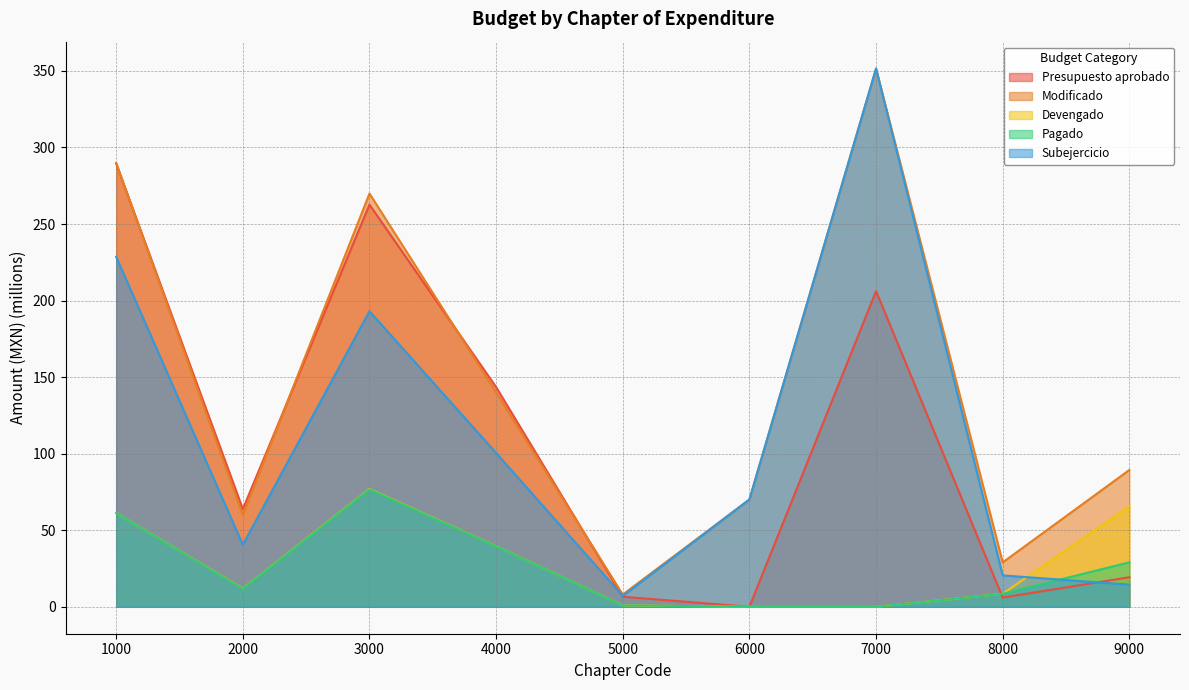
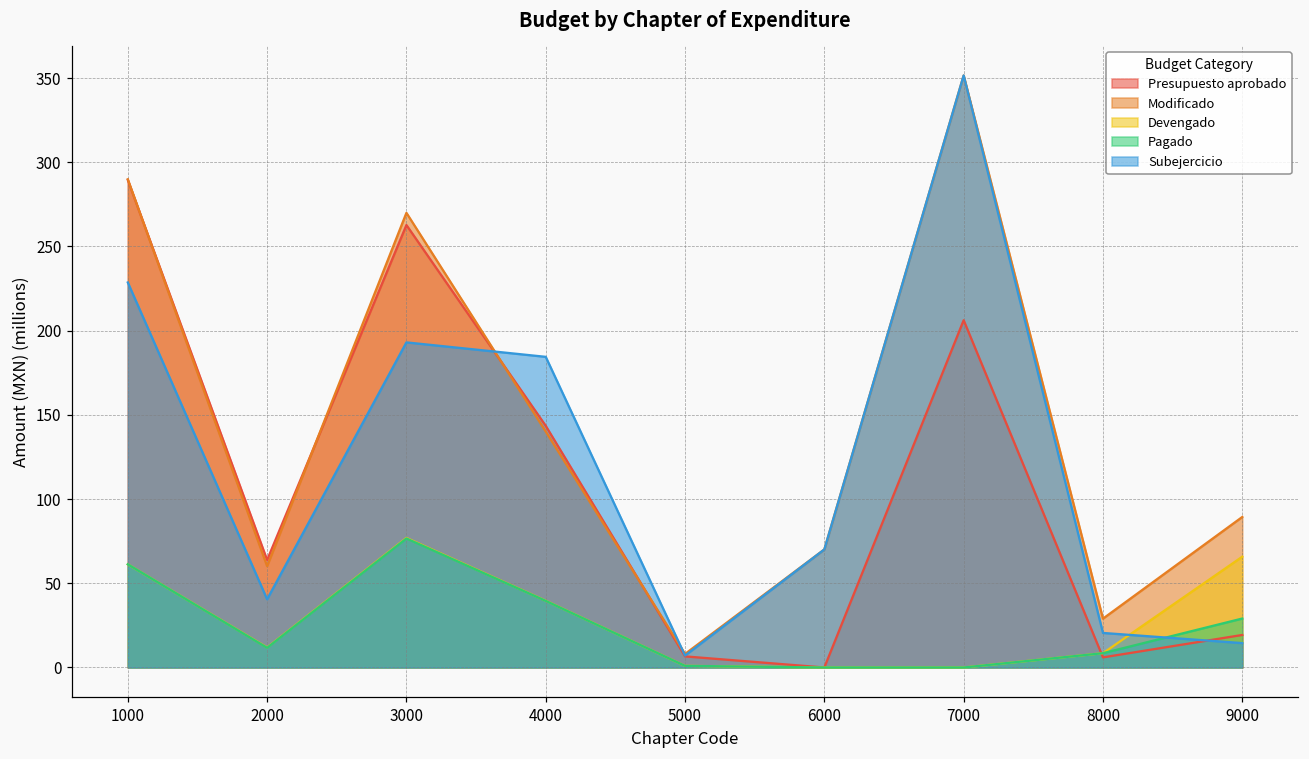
Subejercicio, 4000: 100 -> 184
